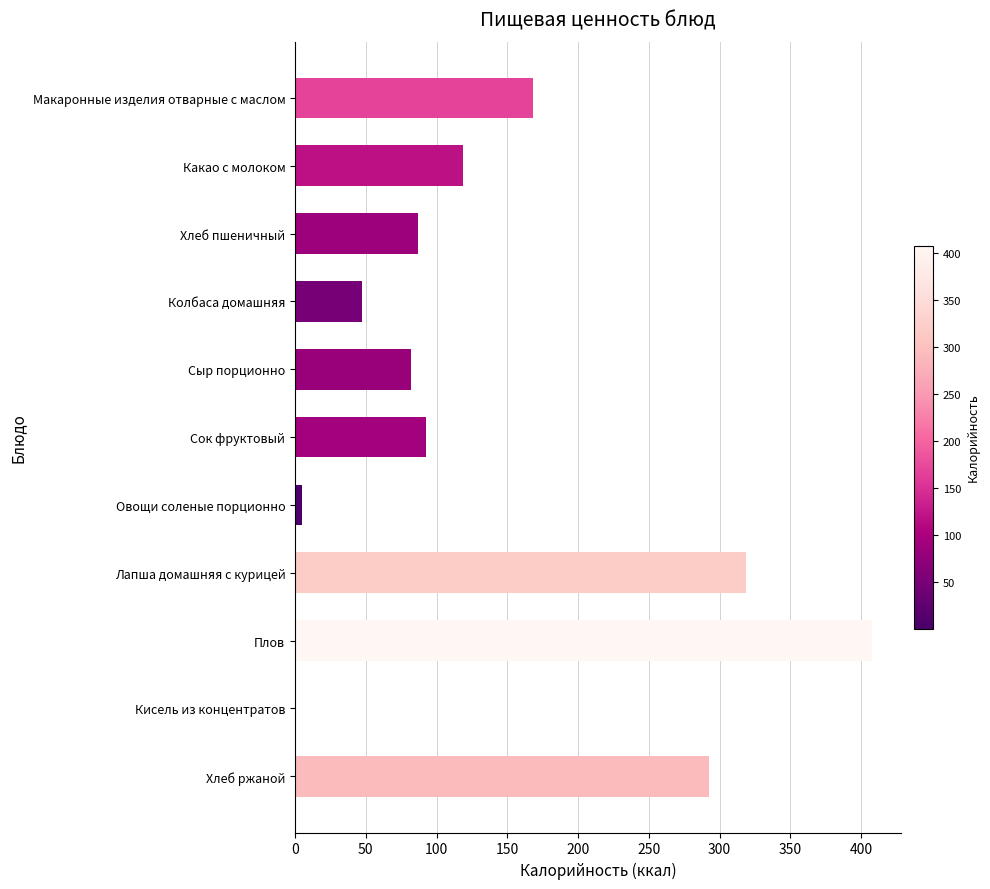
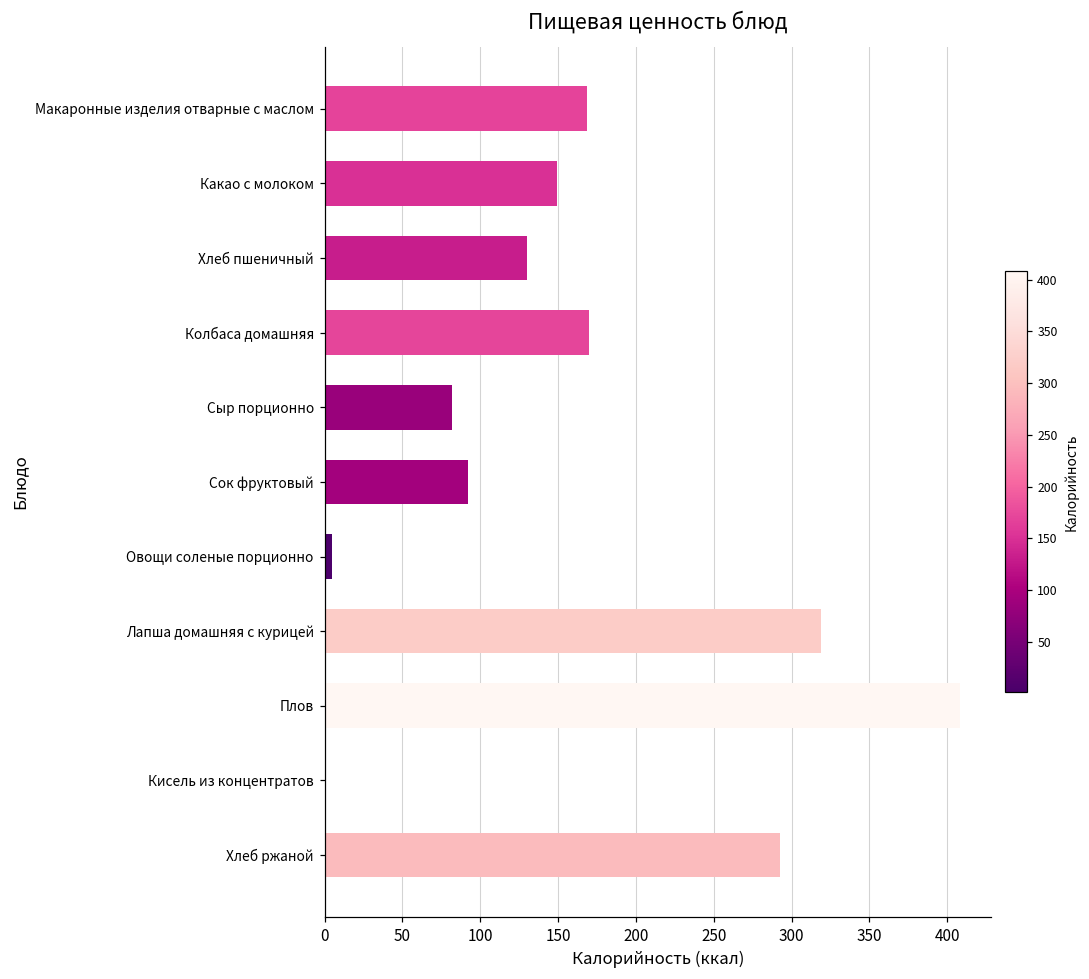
Какао с молоком: 119 -> 150
Хлеб пшеничный: 87 -> 130
Колбаса домашняя: 47 -> 170
